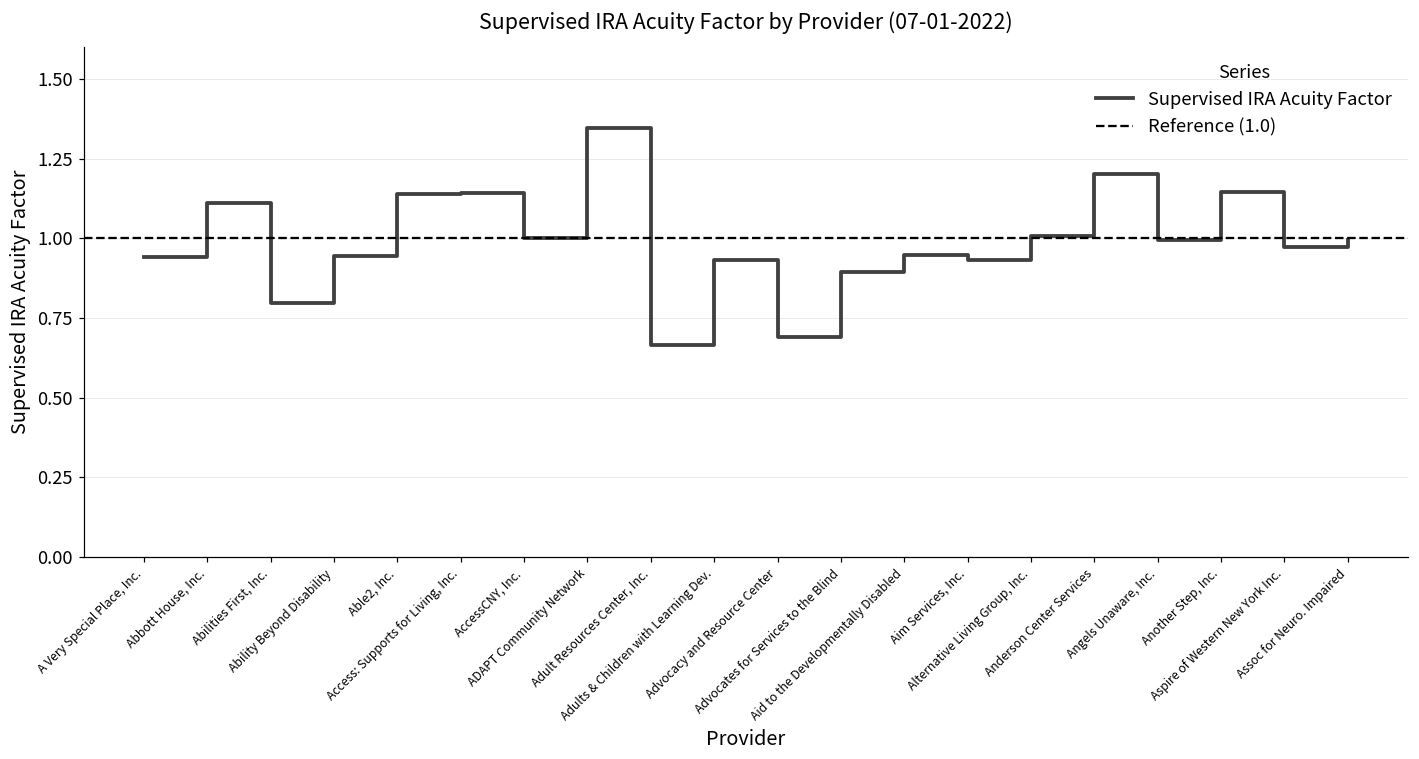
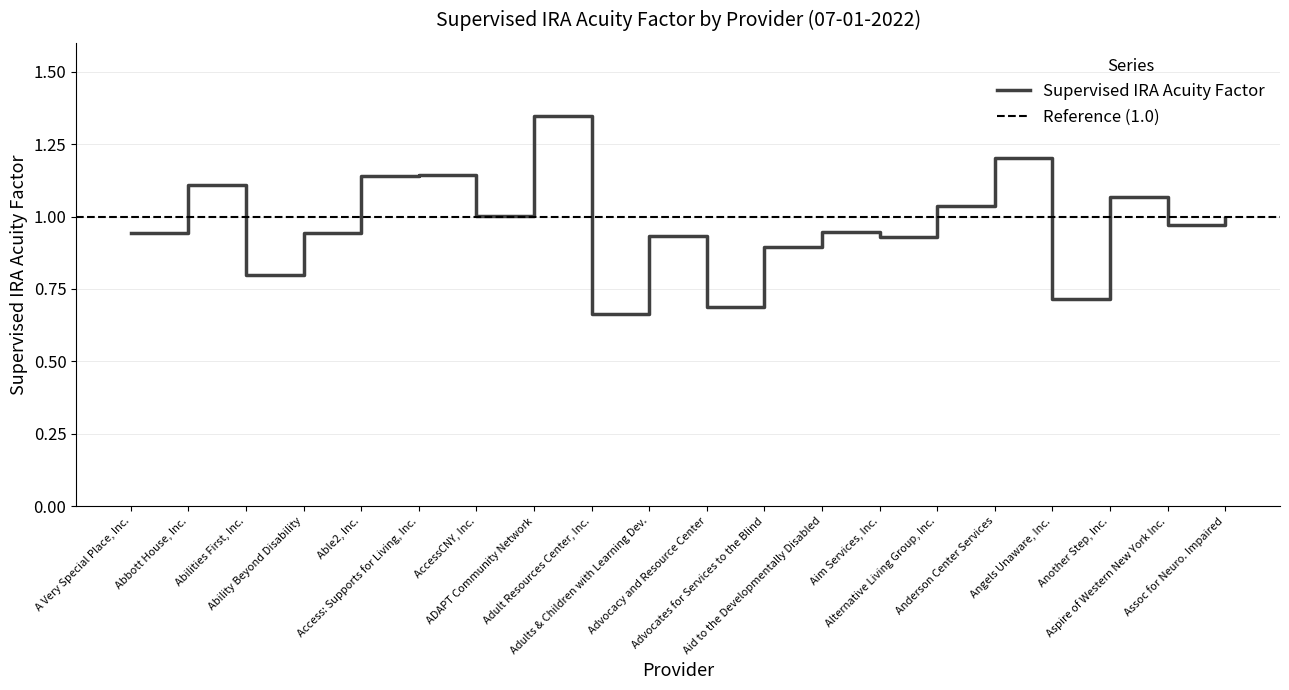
Alternative Living Group, Inc.: 1.01 -> 1.04
Angels Unaware, Inc.: 1.00 -> 0.71
Another Step, Inc.: 1.14 -> 1.07
